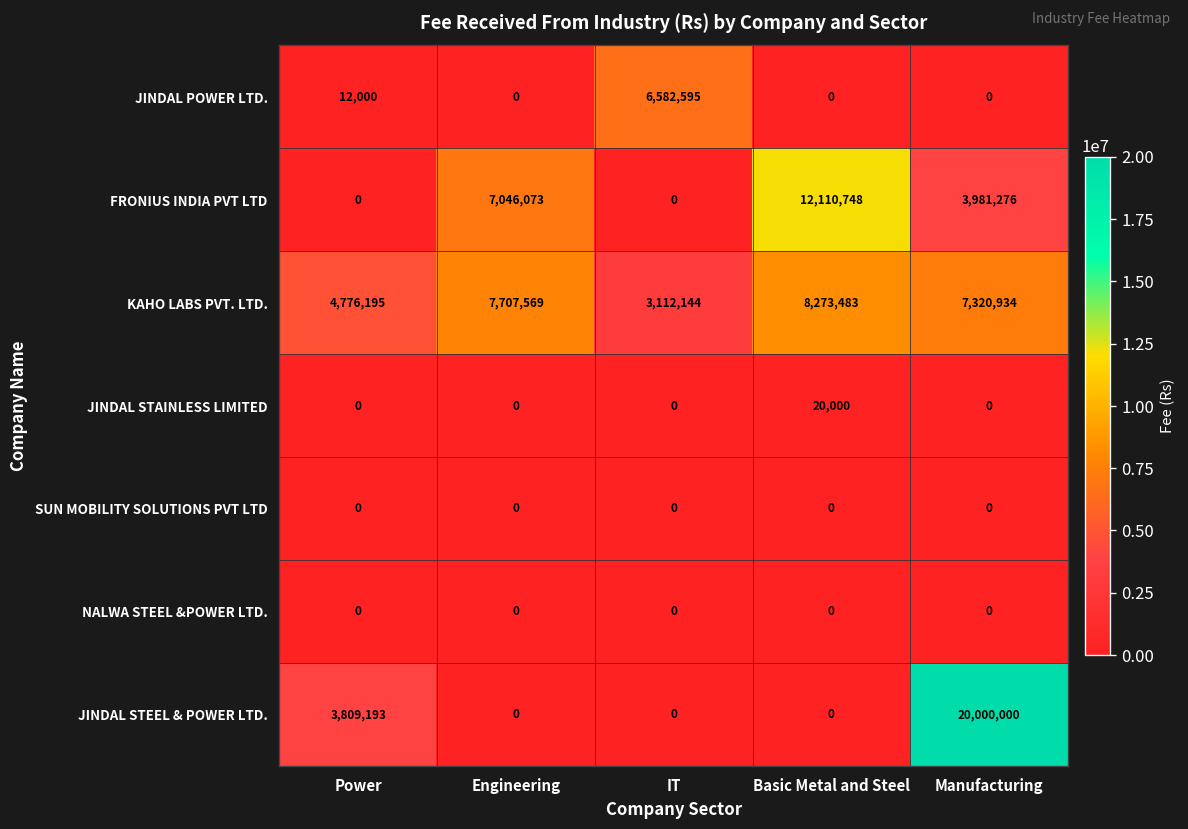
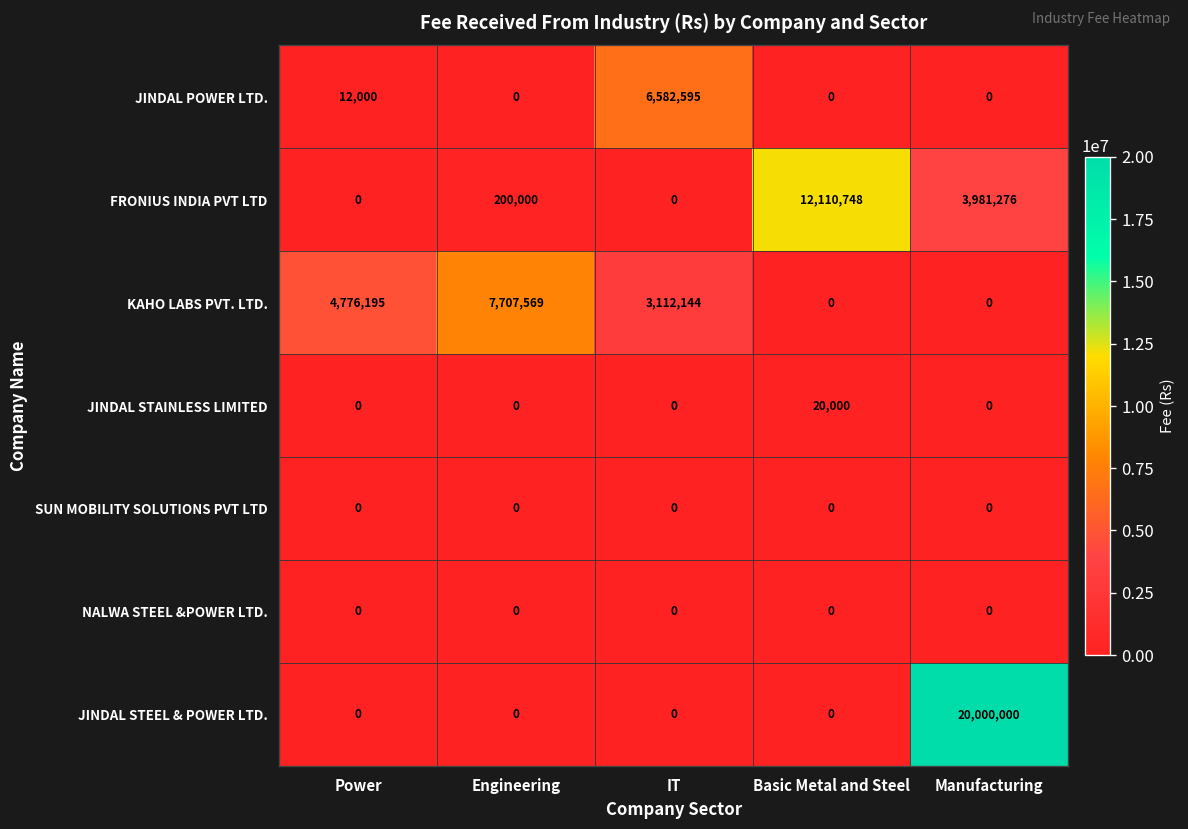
FRONIUS INDIA PVT LTD, Engineering: 7,046,073 -> 200,000
KAHO LABS PVT. LTD., Basic Metal and Steel: 8,273,483 -> 0
KAHO LABS PVT. LTD., Manufacturing: 7,320,934 -> 0
JINDAL STEEL & POWER LTD., Power: 3,809,193 -> 0
